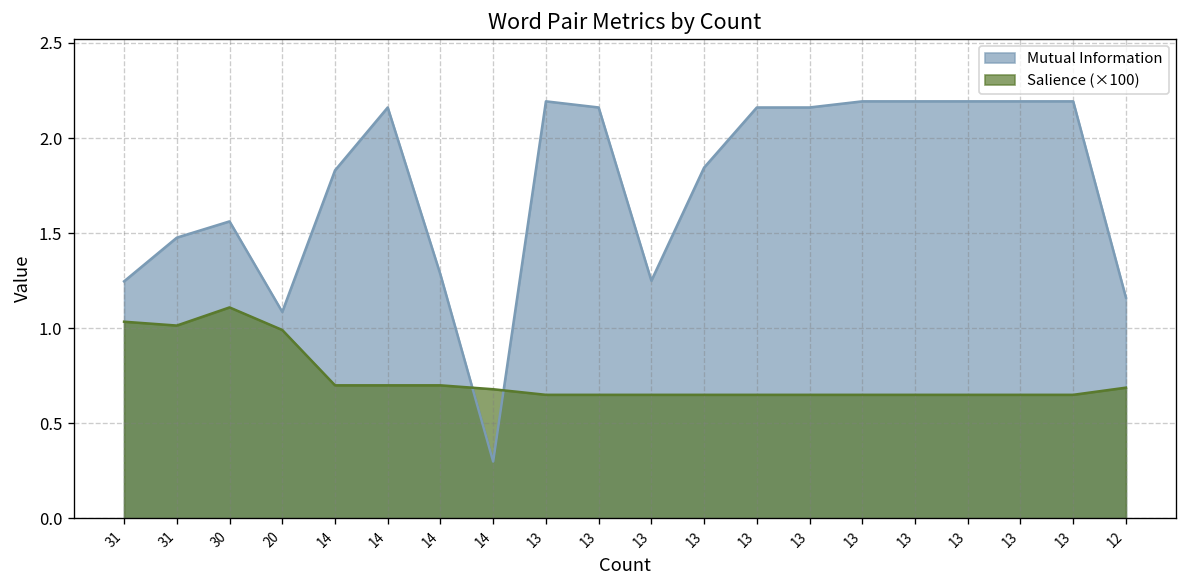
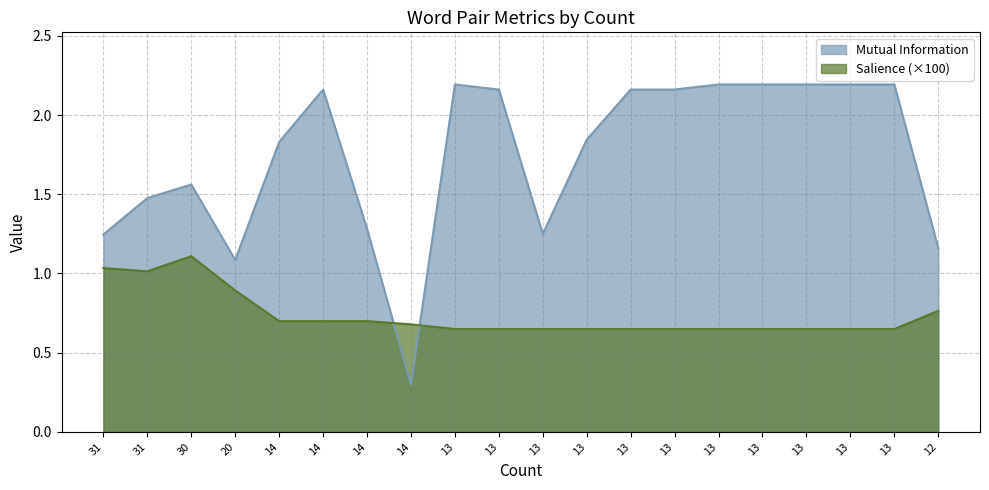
Salience (×100), 20: 0.99 -> 0.89
Salience (×100), 12: 0.69 -> 0.76
